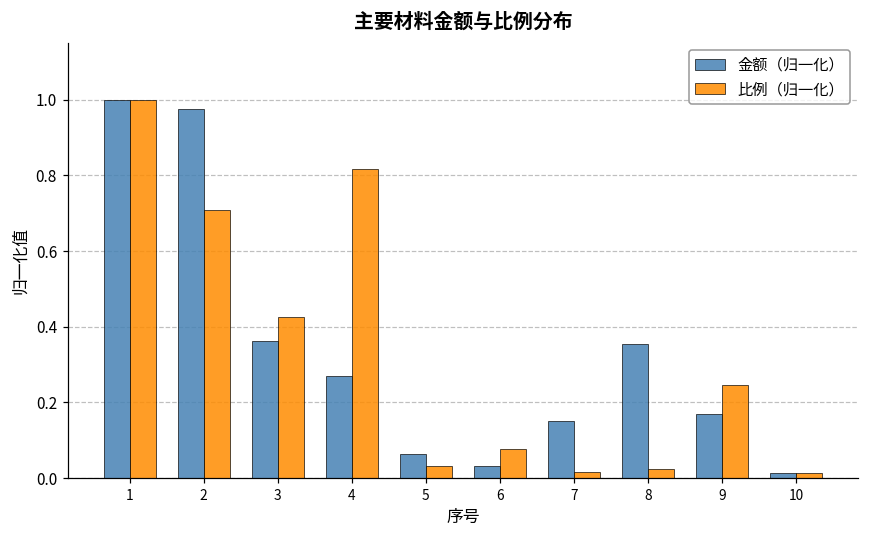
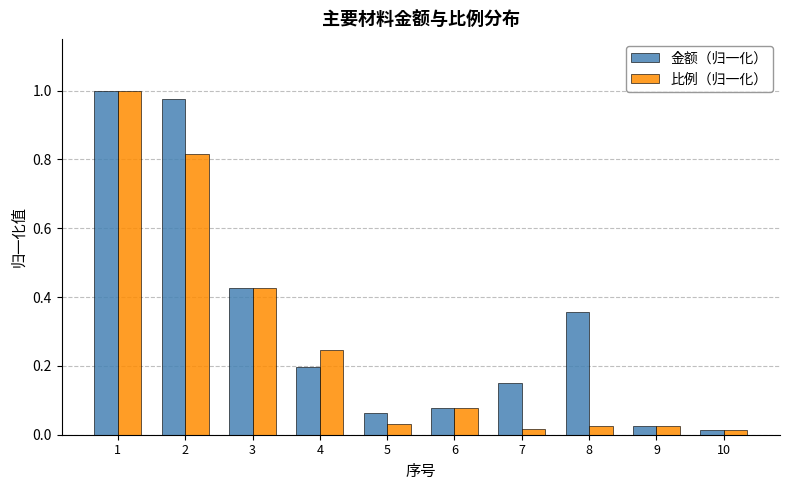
比例（归一化）, 2: 0.71 -> 0.82
金额（归一化）, 3: 0.36 -> 0.43
金额（归一化）, 4: 0.27 -> 0.20
比例（归一化）, 4: 0.82 -> 0.25
金额（归一化）, 6: 0.03 -> 0.08
金额（归一化）, 9: 0.17 -> 0.02
比例（归一化）, 9: 0.25 -> 0.02
